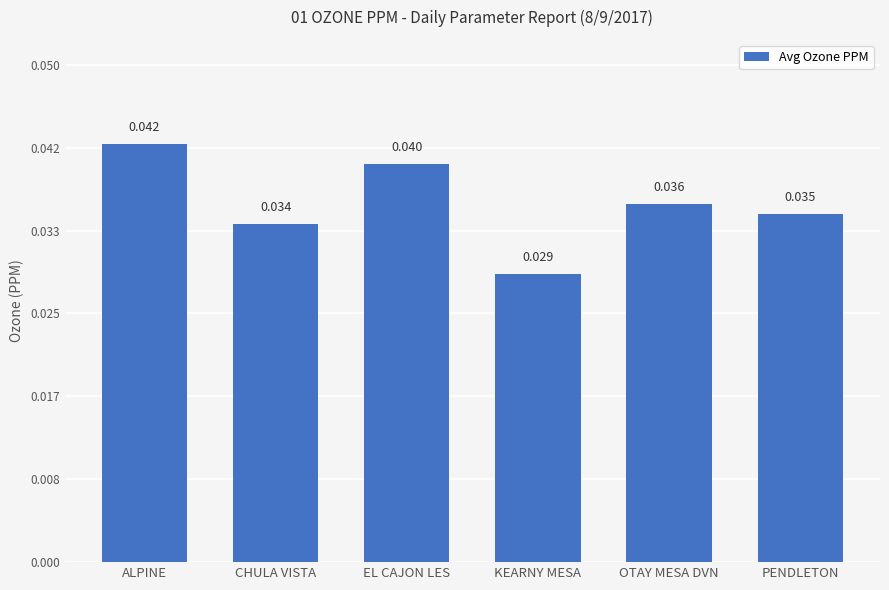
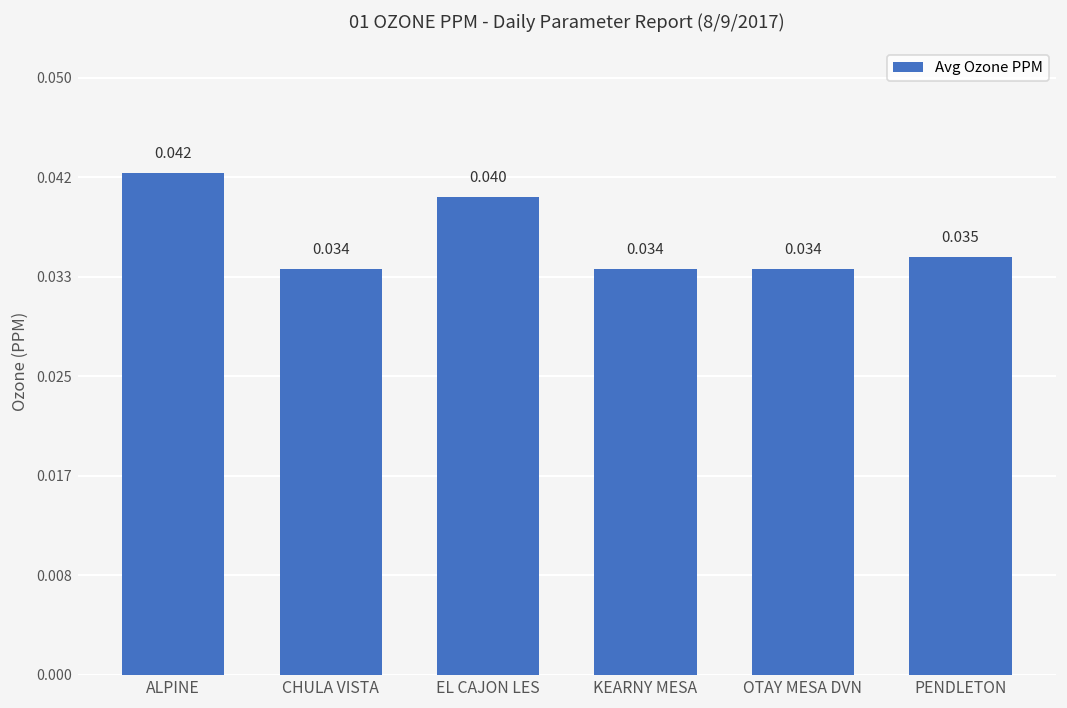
KEARNY MESA: 0.029 -> 0.034
OTAY MESA DVN: 0.036 -> 0.034
